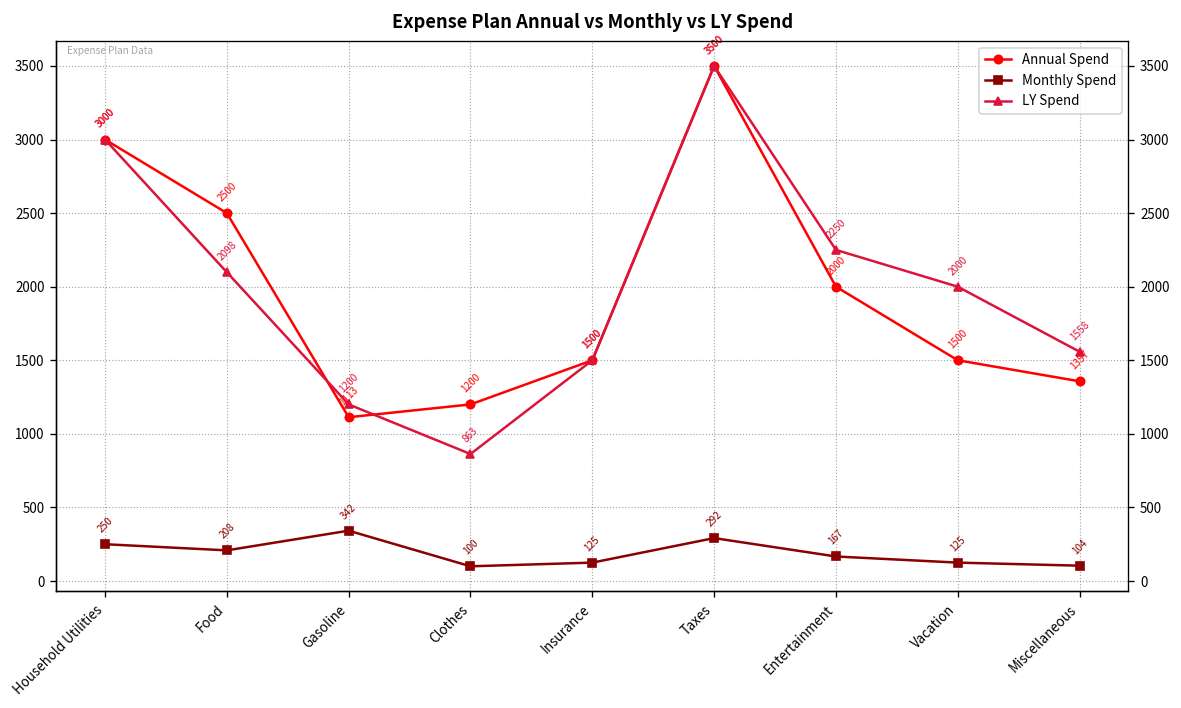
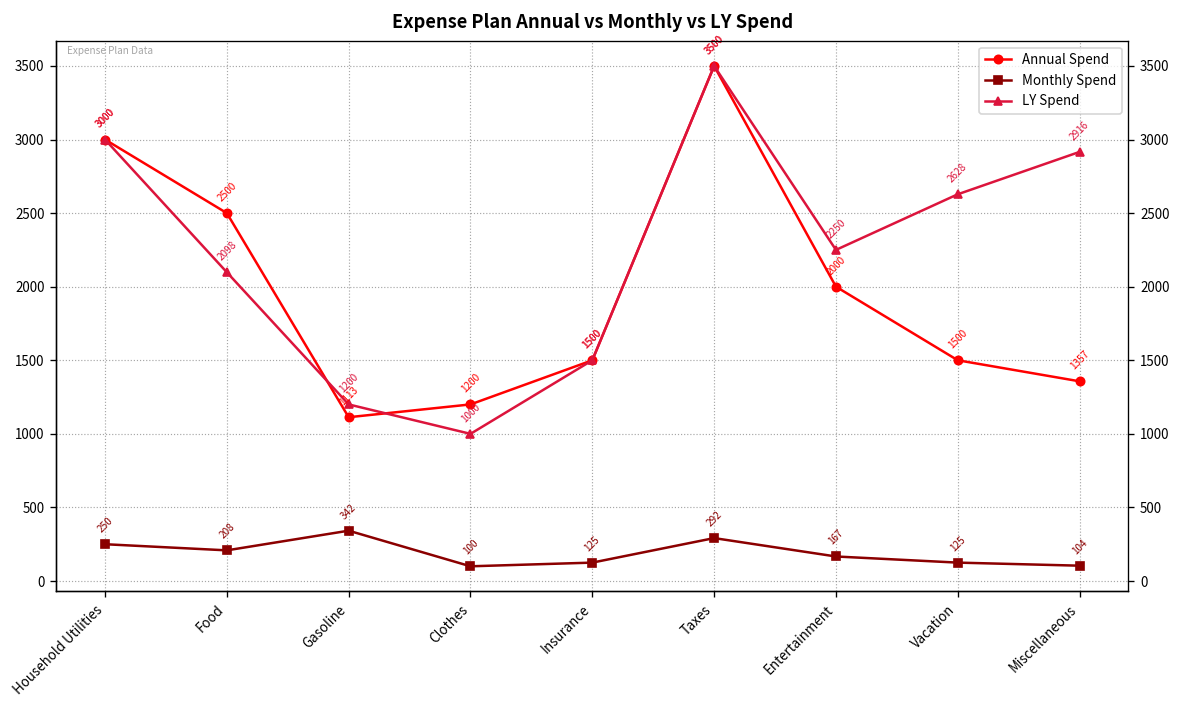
LY Spend, Clothes: 863 -> 1000
LY Spend, Vacation: 2000 -> 2628
LY Spend, Miscellaneous: 1558 -> 2916
